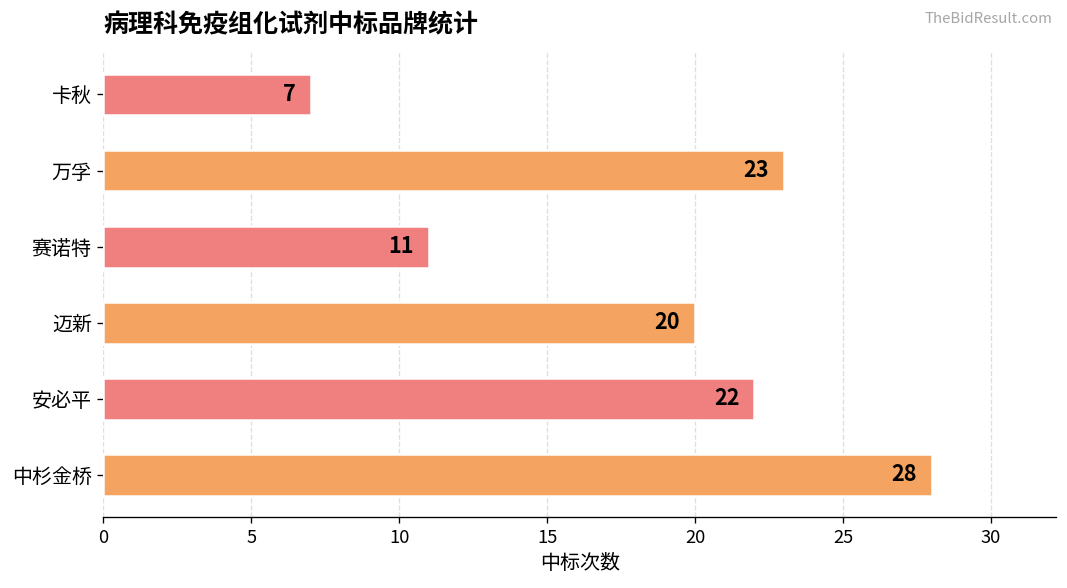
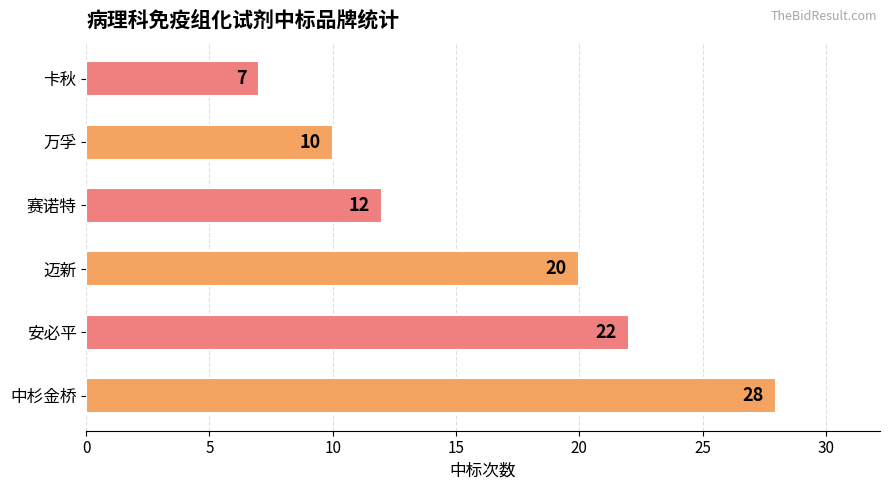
万孚: 23 -> 10
赛诺特: 11 -> 12
